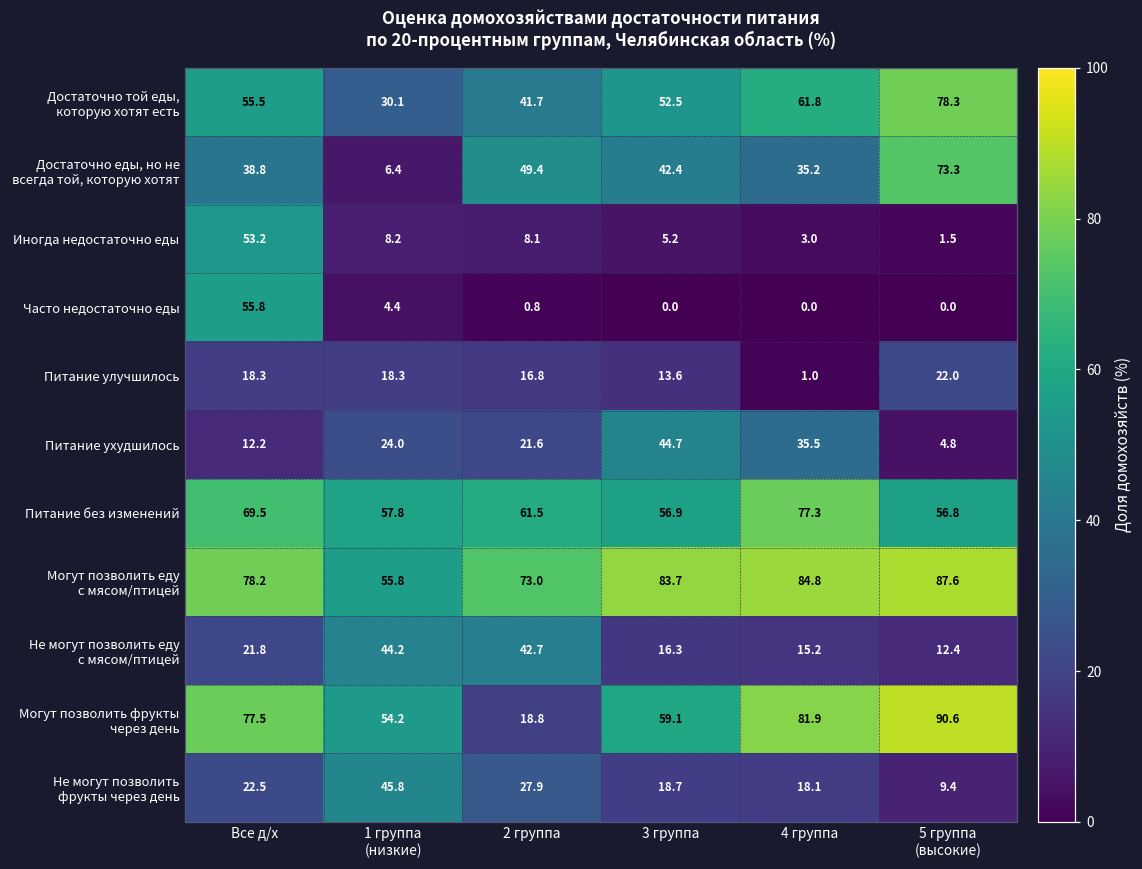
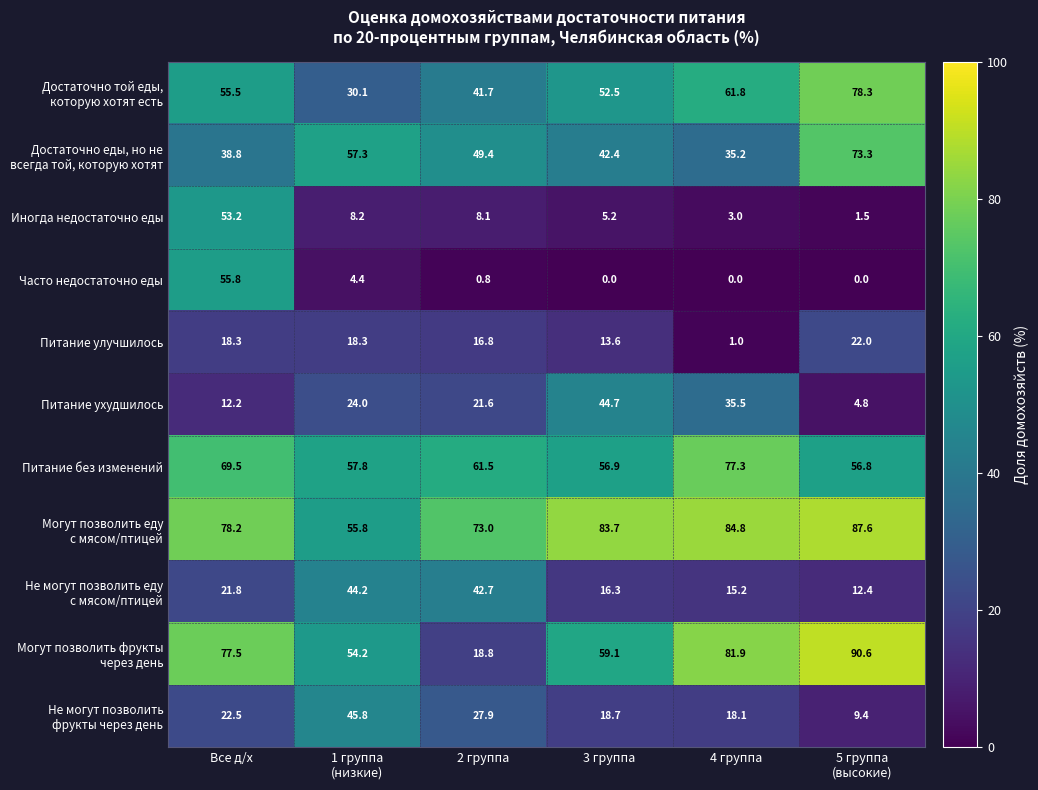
Достаточно еды, но не всегда той, которую хотят, 1 группа (низкие): 6.4 -> 57.3
